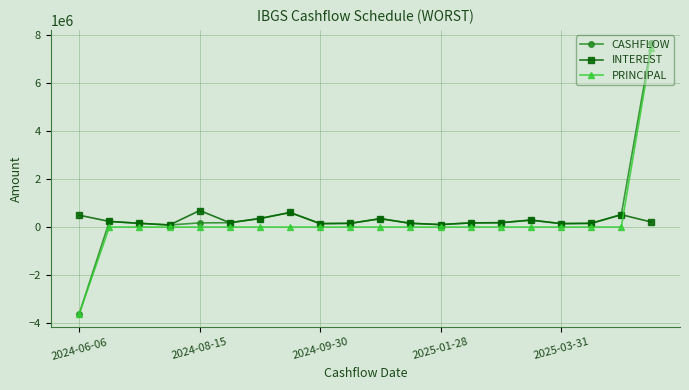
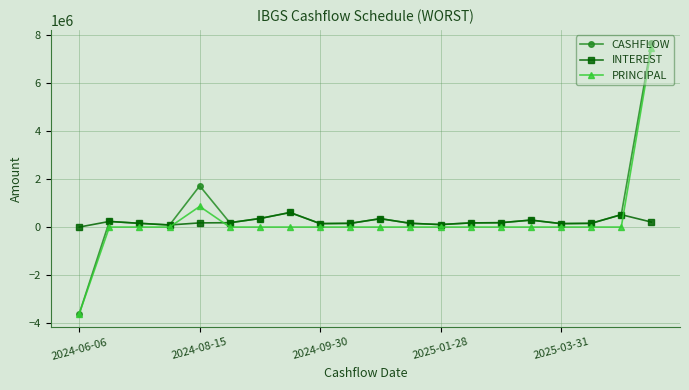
INTEREST, 2024-06-06: 500000 -> 0
CASHFLOW, 2024-08-15: 200000 -> 1700000
INTEREST, 2024-08-15: 700000 -> 200000
PRINCIPAL, 2024-08-15: 0 -> 900000
